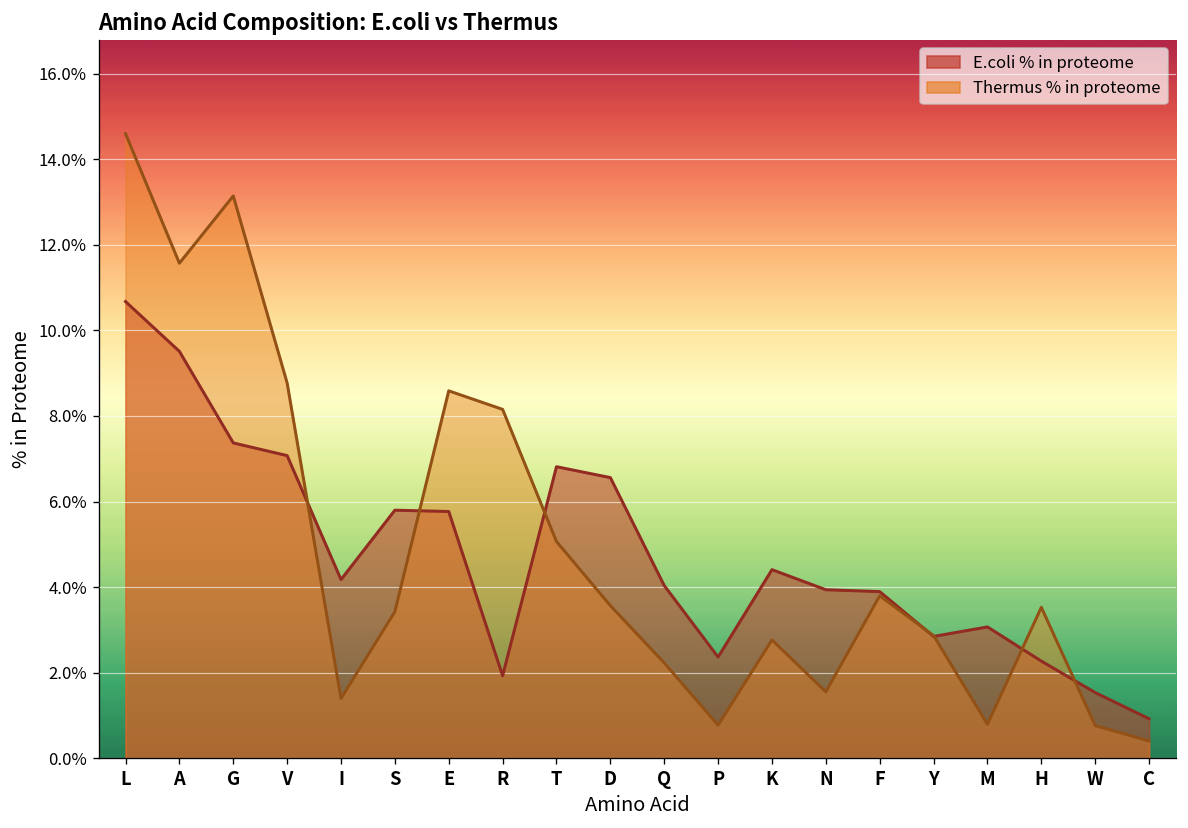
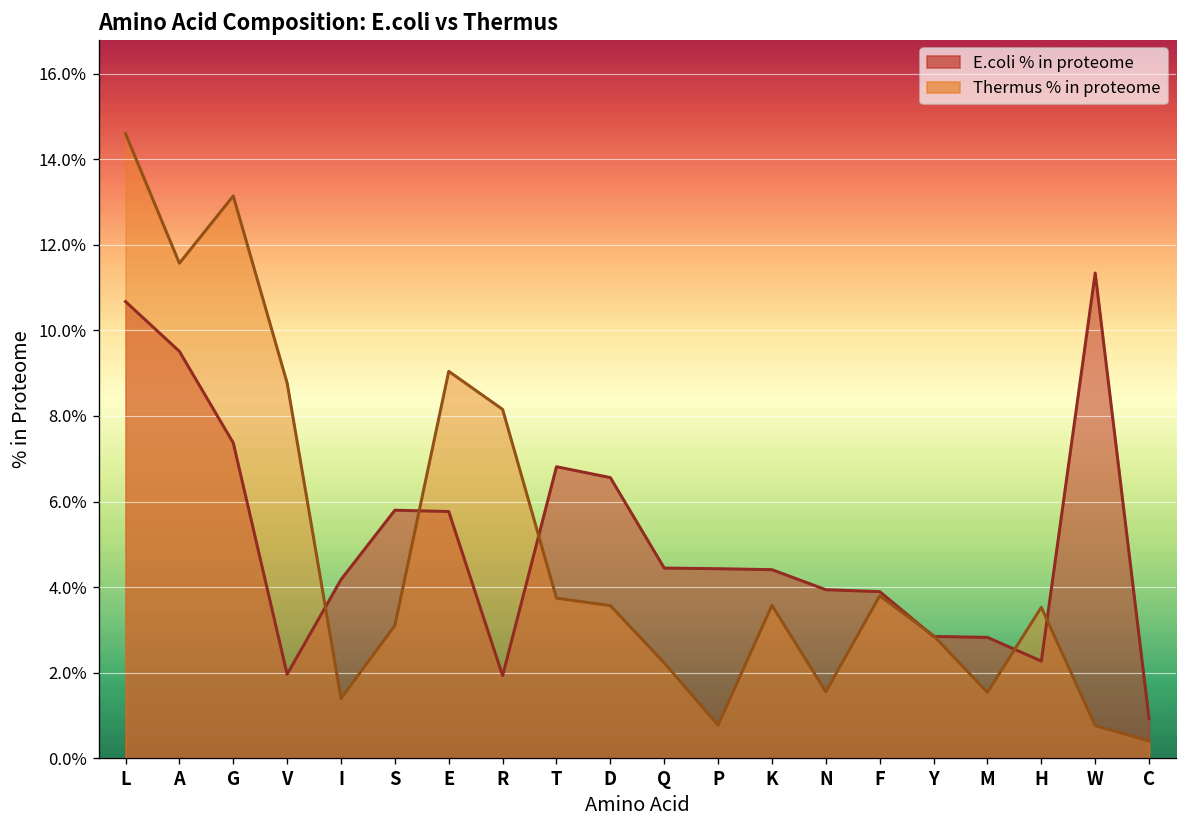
E.coli % in proteome, V: 7.1% -> 2.0%
Thermus % in proteome, S: 3.4% -> 3.1%
Thermus % in proteome, E: 8.6% -> 9.0%
Thermus % in proteome, T: 5.1% -> 3.7%
E.coli % in proteome, Q: 4.0% -> 4.4%
E.coli % in proteome, P: 2.4% -> 4.4%
Thermus % in proteome, K: 2.8% -> 3.6%
E.coli % in proteome, M: 3.1% -> 2.8%
Thermus % in proteome, M: 0.8% -> 1.5%
E.coli % in proteome, W: 1.5% -> 11.3%
